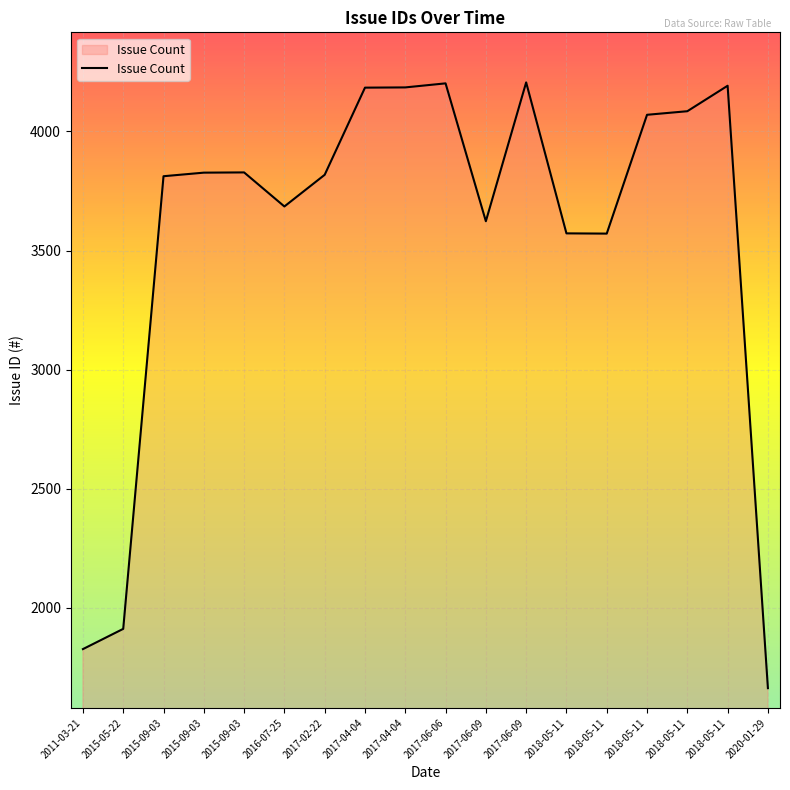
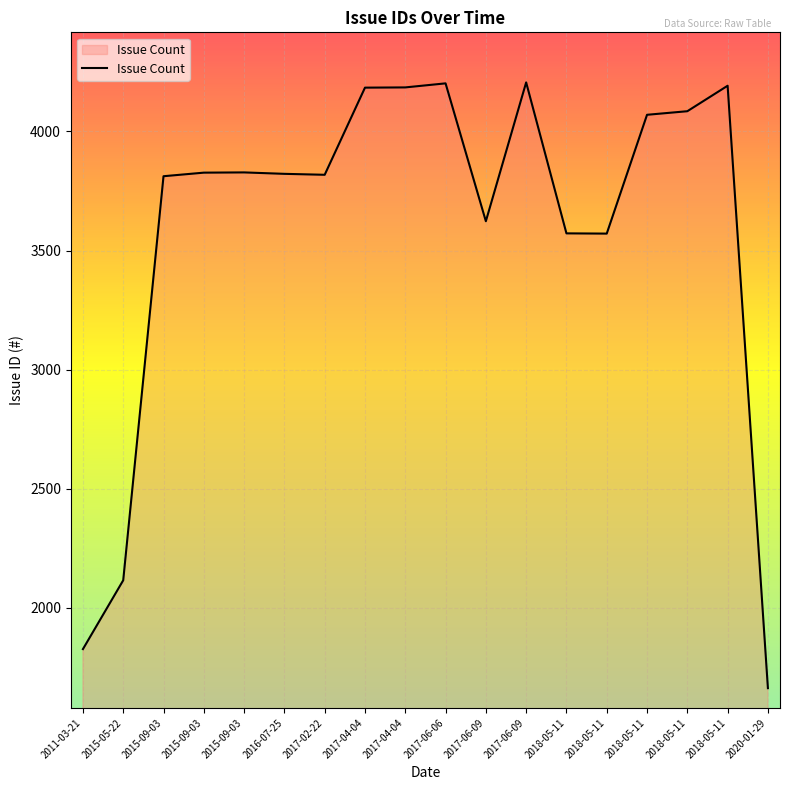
2015-05-22: 1910 -> 2120
2016-07-25: 3690 -> 3820
